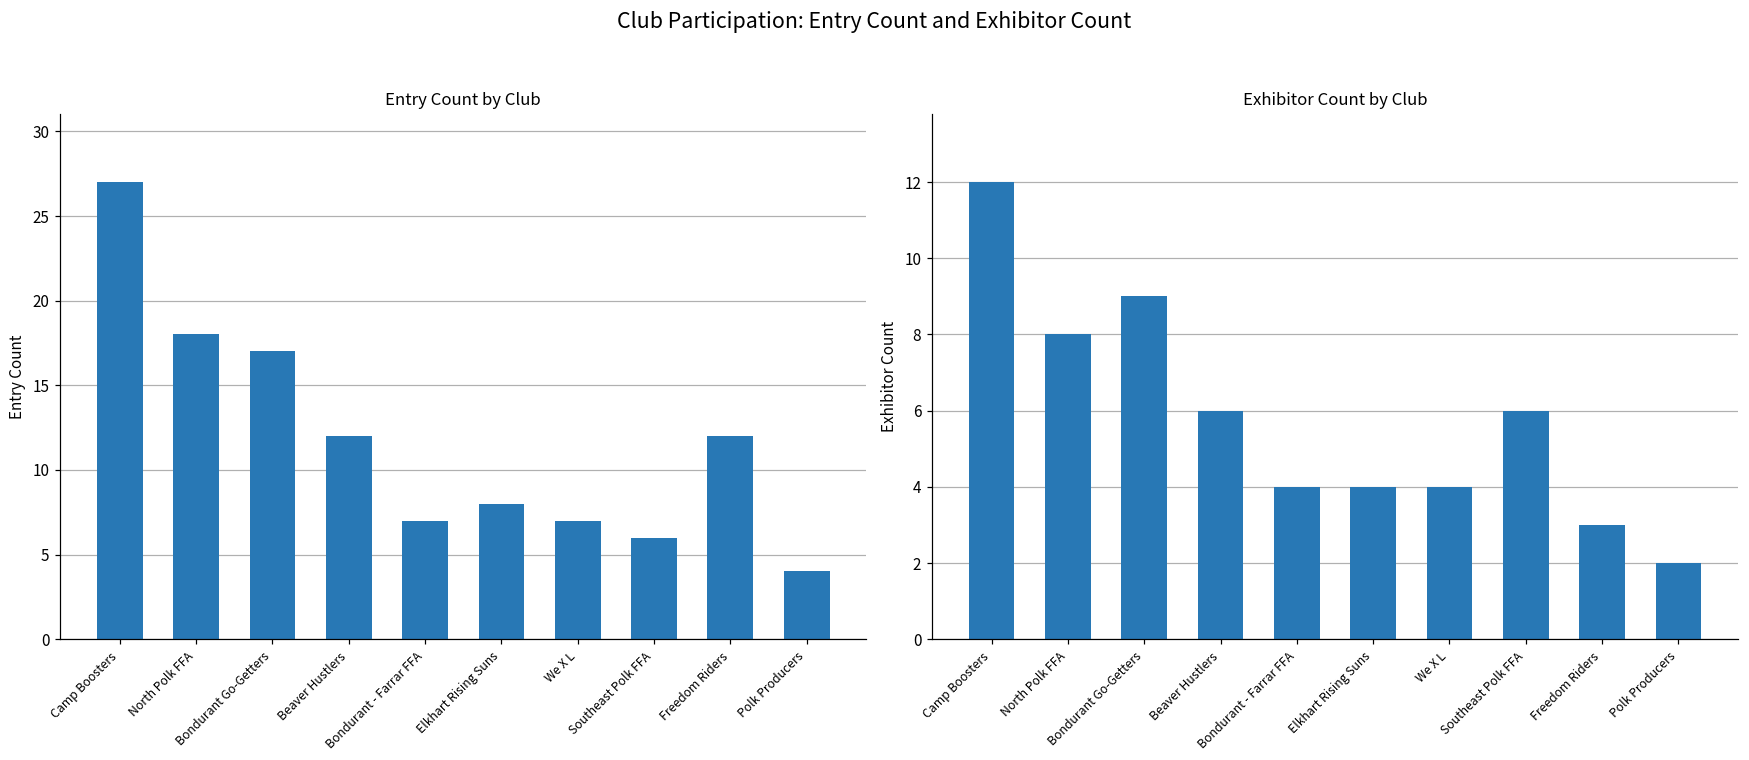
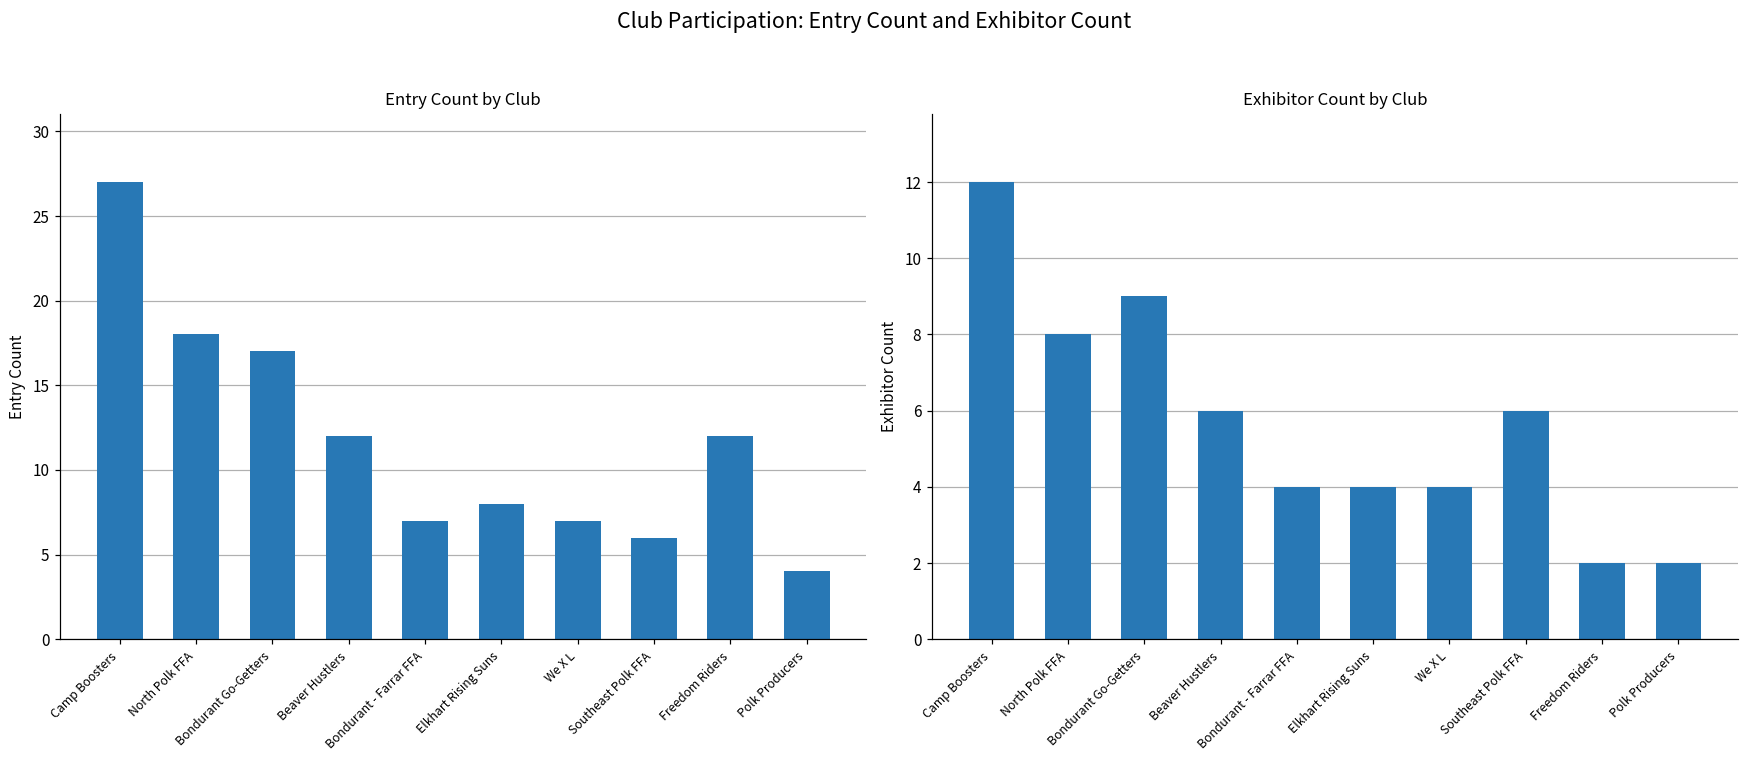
Exhibitor Count by Club, Freedom Riders: 3 -> 2
